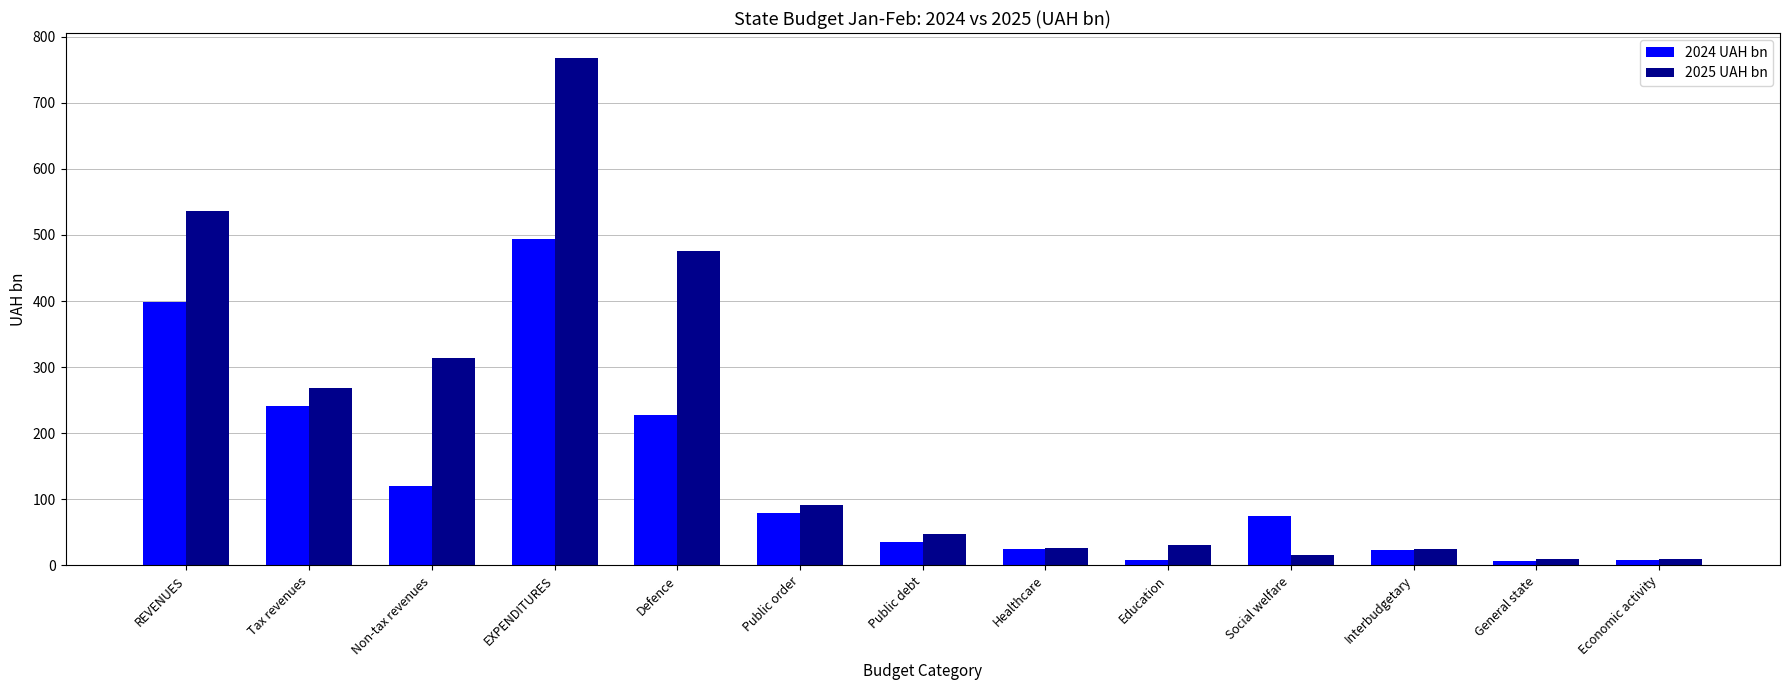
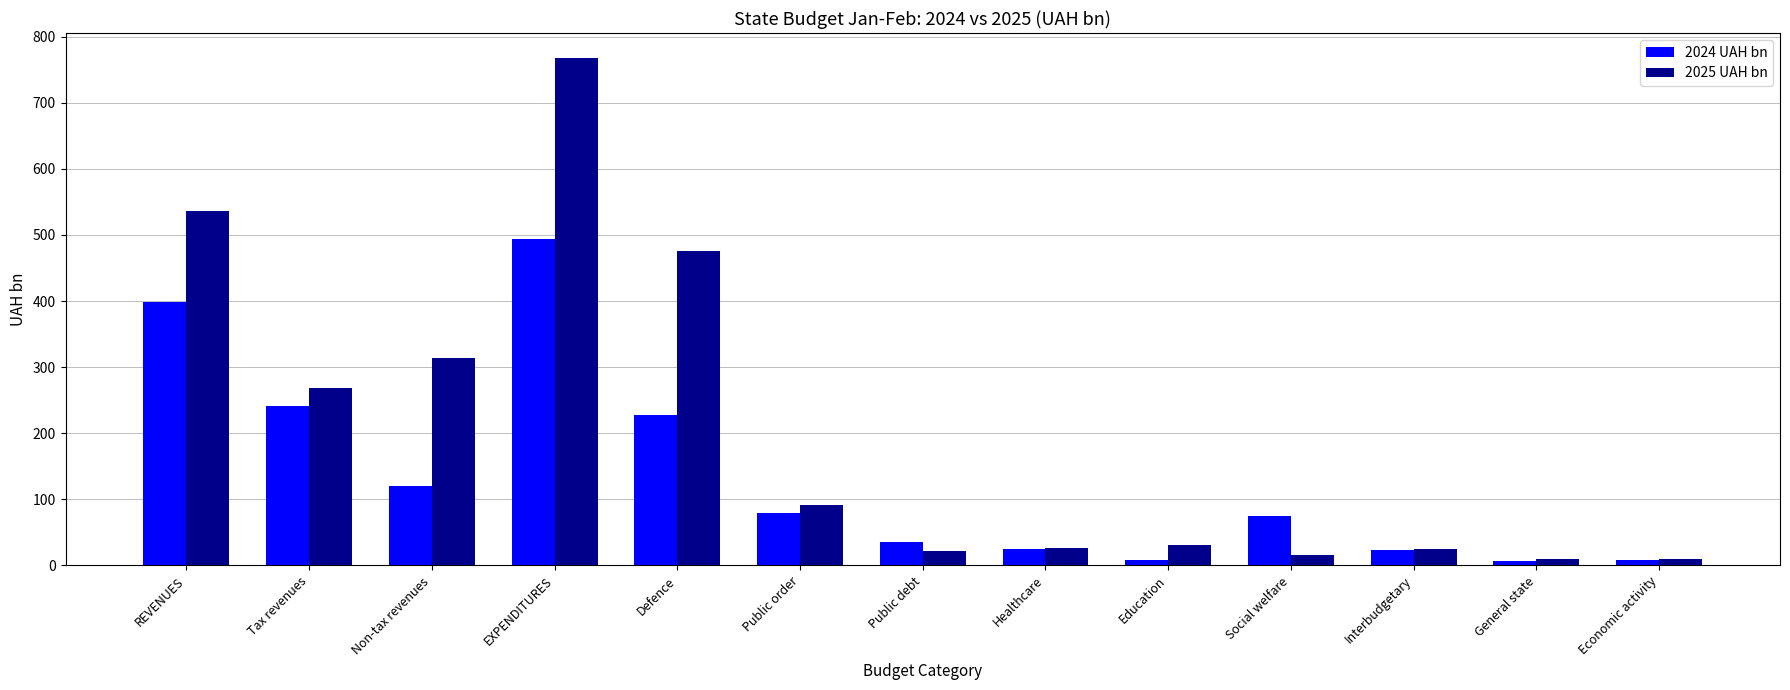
2025 UAH bn, Public debt: 50 -> 20
